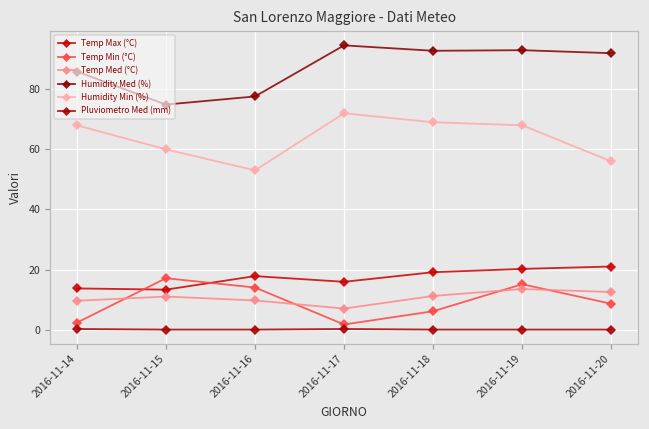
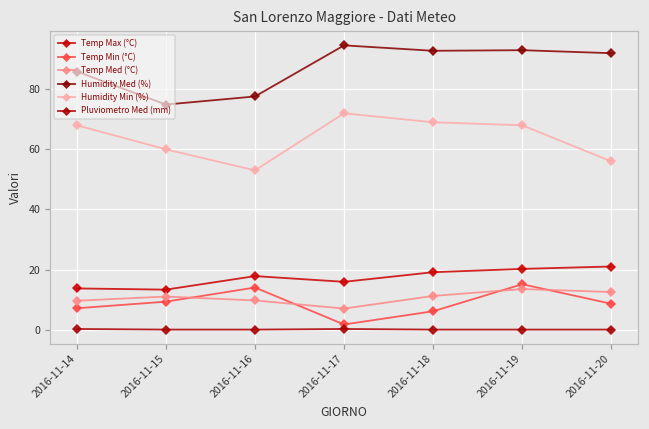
Temp Min (°C), 2016-11-14: 2 -> 7
Temp Min (°C), 2016-11-15: 17 -> 9
